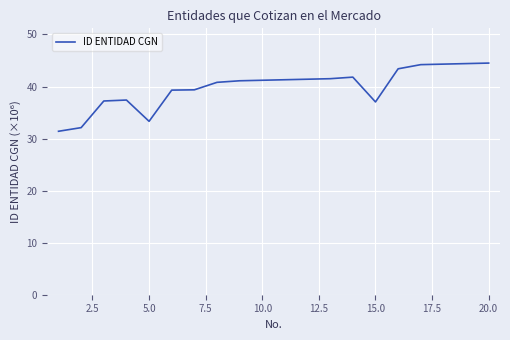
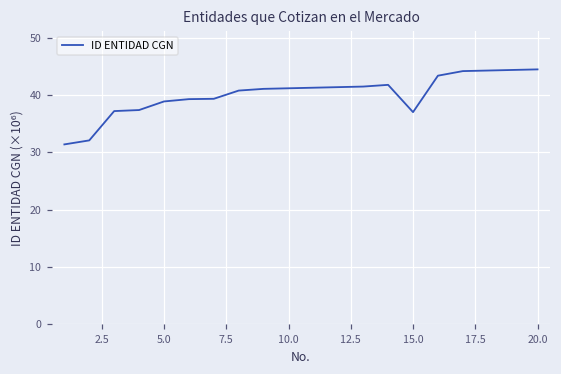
5.0: 33 -> 39
